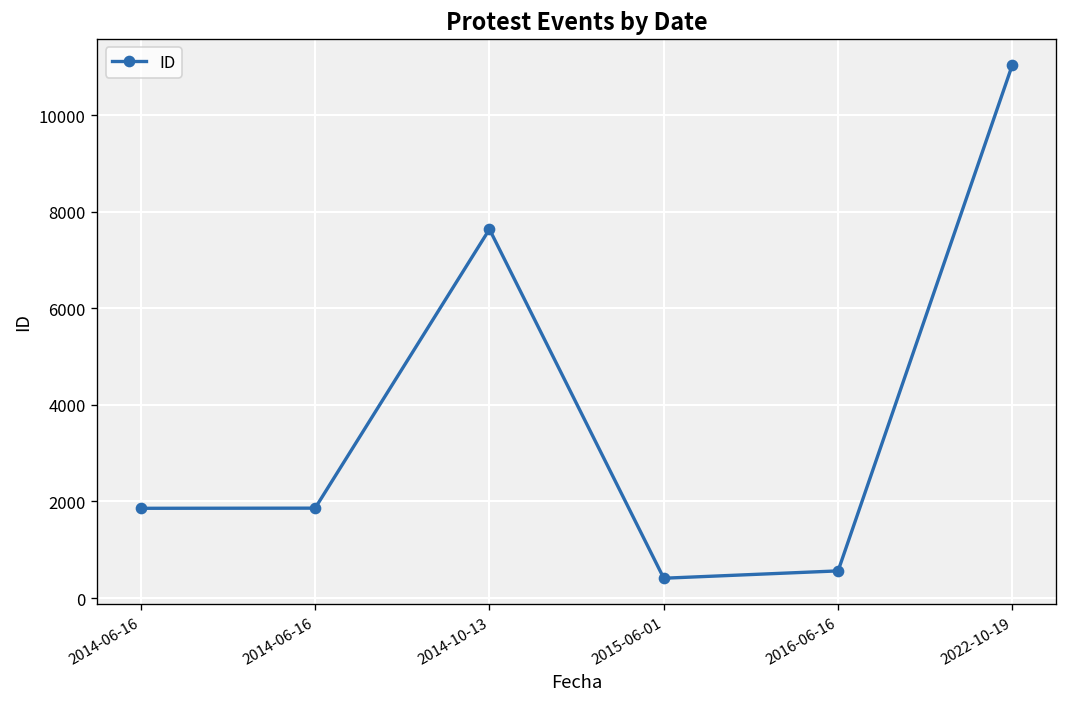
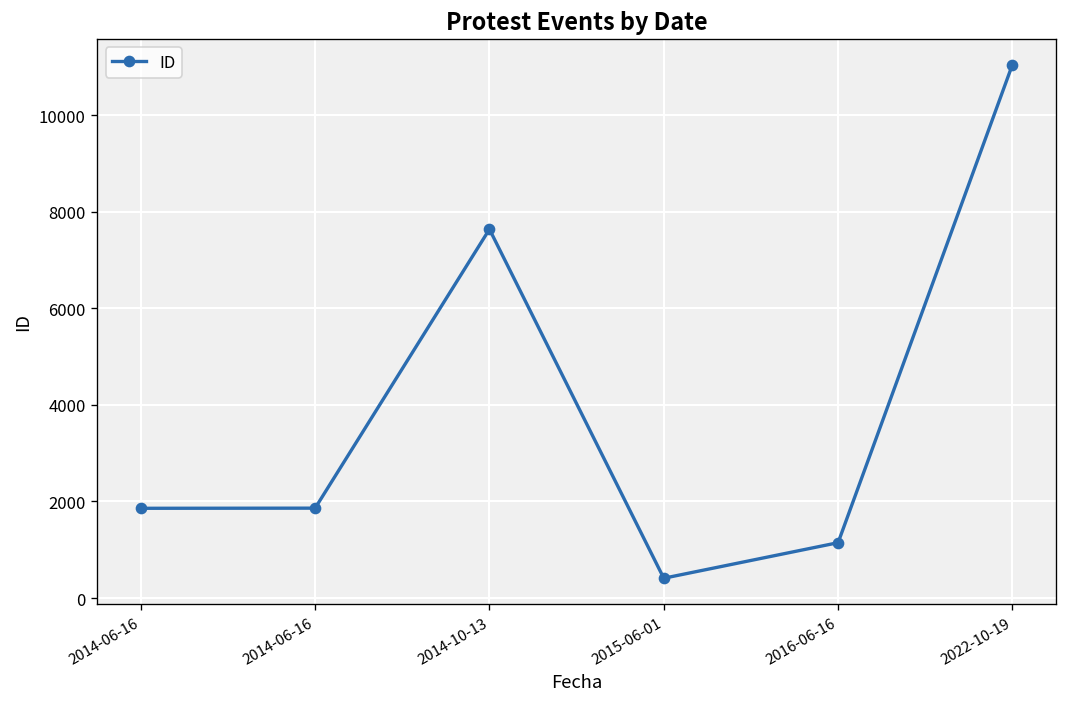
2016-06-16: 600 -> 1100
